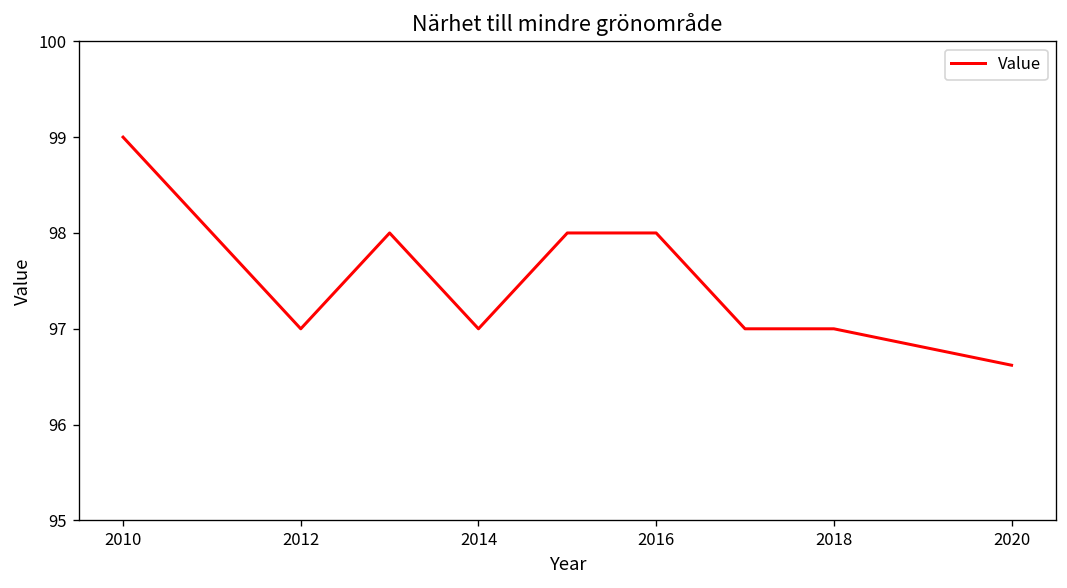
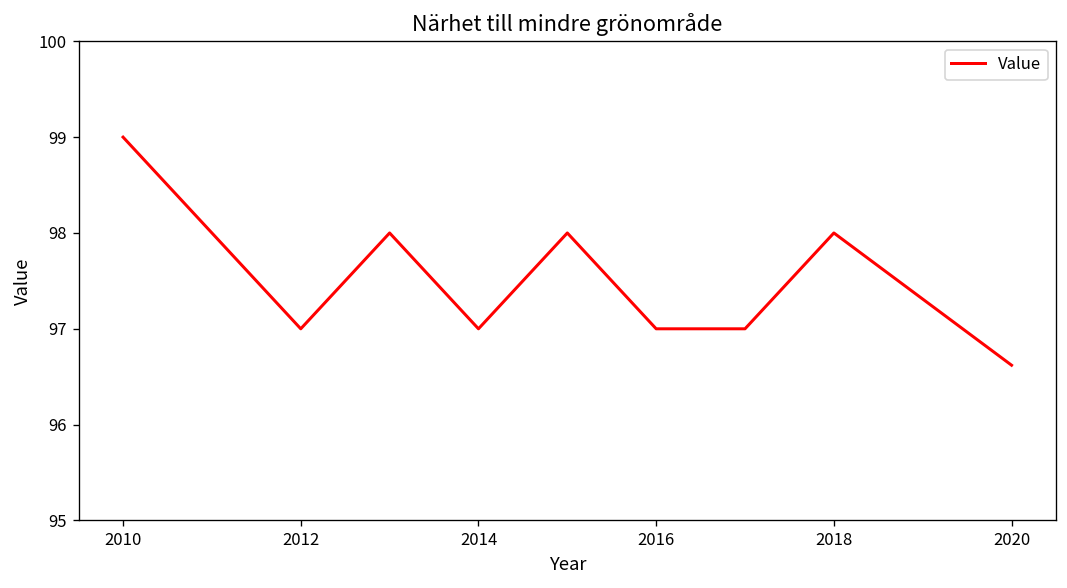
2016: 98 -> 97
2018: 97 -> 98
